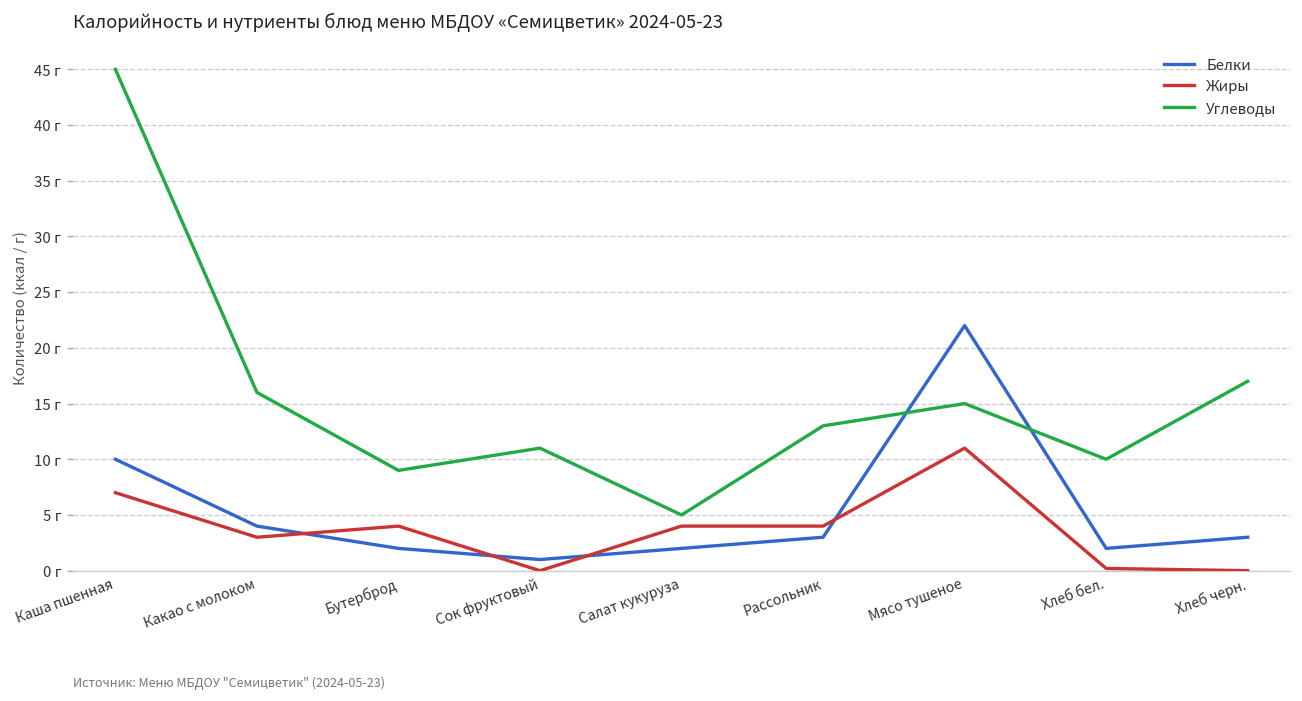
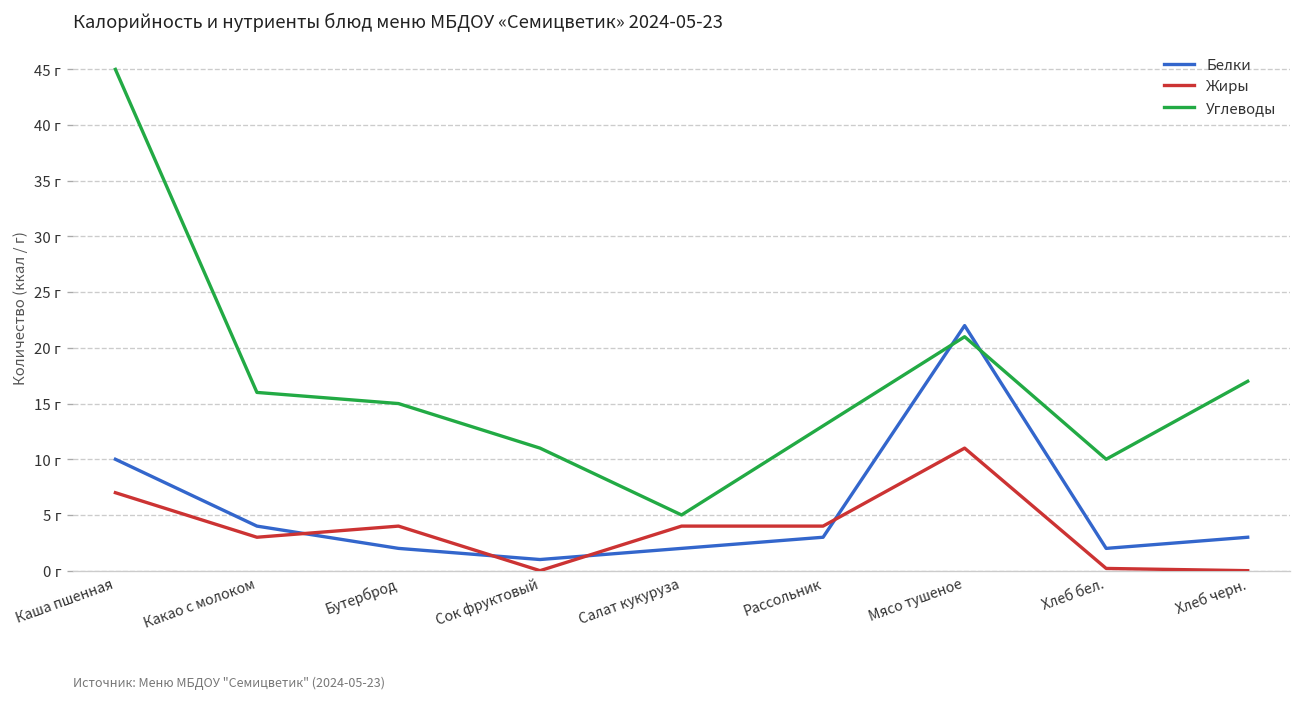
Углеводы, Бутерброд: 9 г -> 15 г
Углеводы, Мясо тушеное: 15 г -> 21 г
